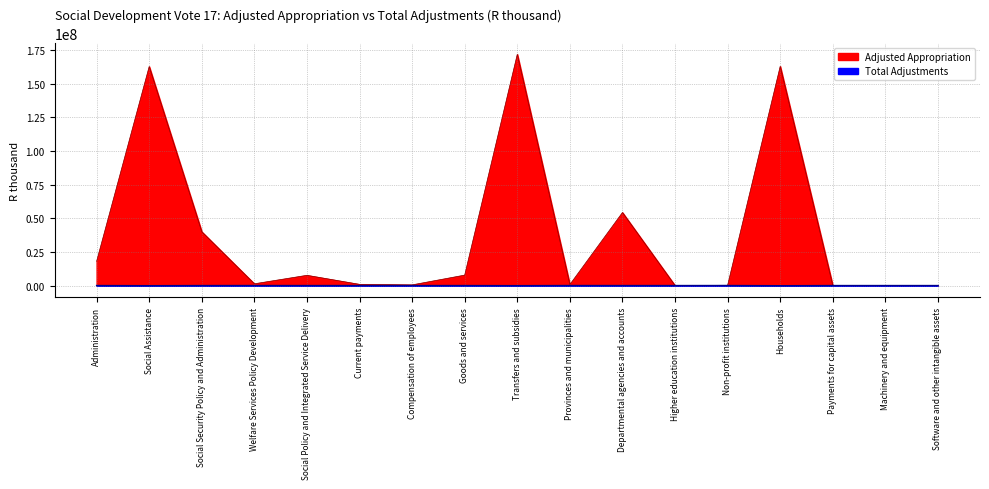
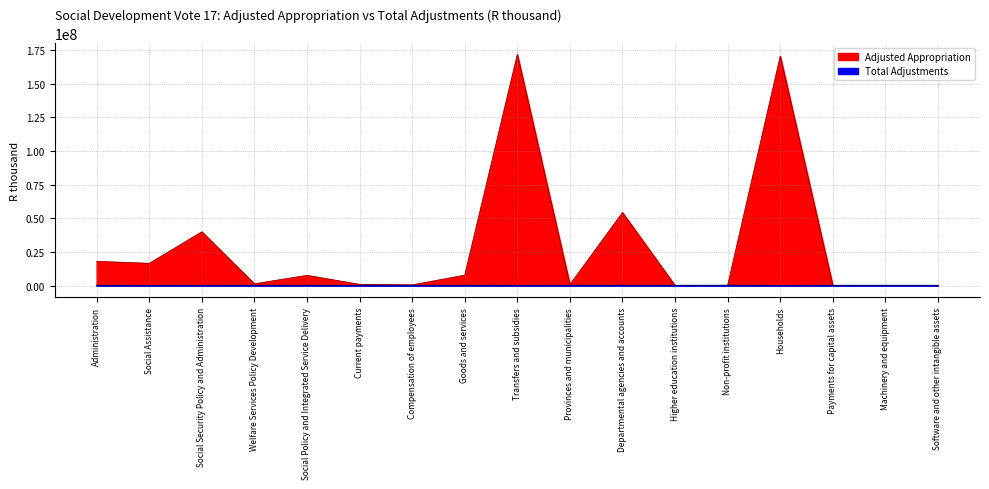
Adjusted Appropriation, Social Assistance: 163000000 -> 17000000
Adjusted Appropriation, Households: 163000000 -> 171000000
